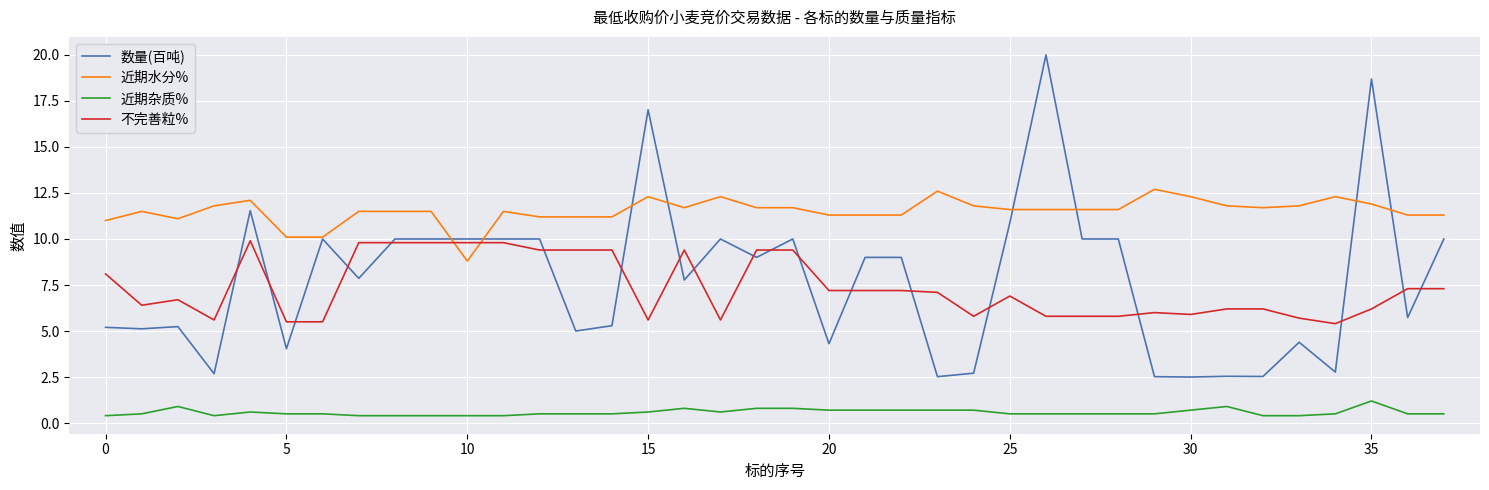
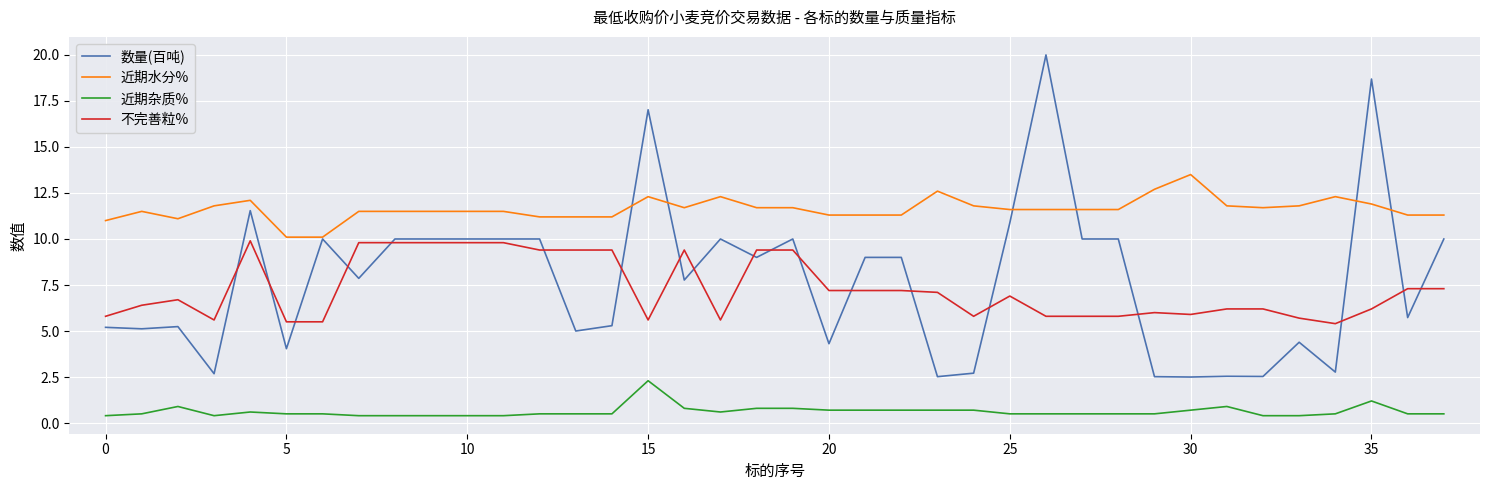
不完善粒%, 0: 8.1 -> 5.8
近期水分%, 10: 8.8 -> 11.5
近期杂质%, 15: 0.6 -> 2.3
近期水分%, 30: 12.3 -> 13.5
